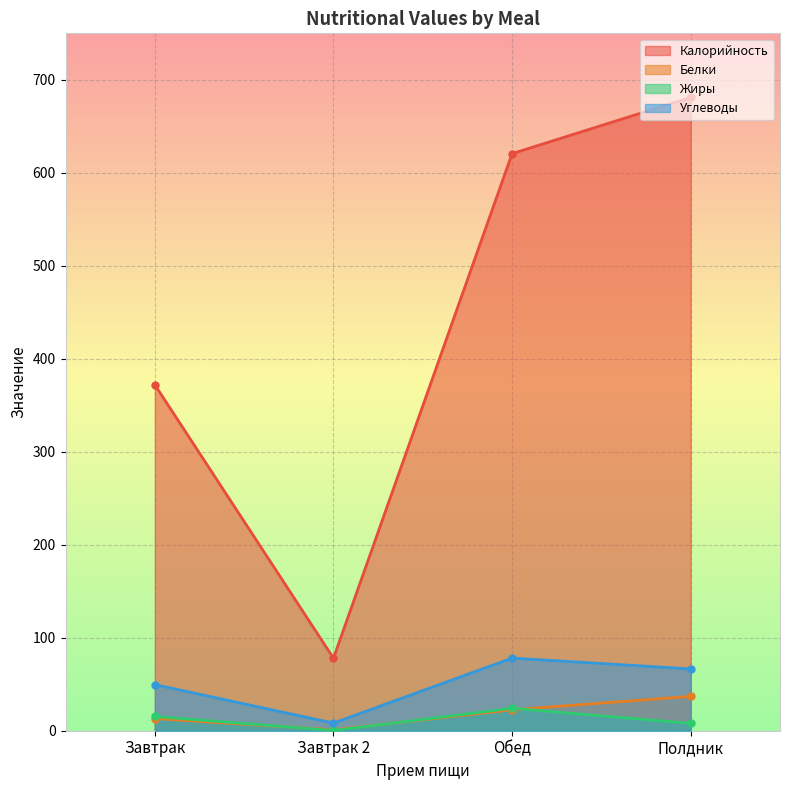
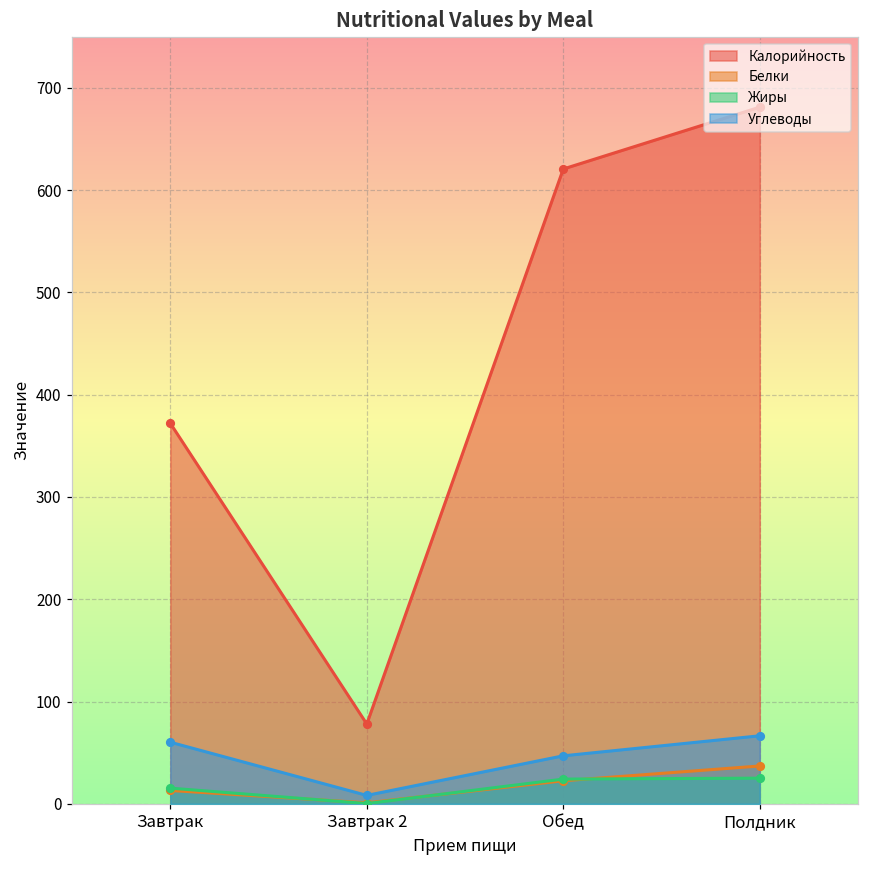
Углеводы, Завтрак: 50 -> 60
Углеводы, Обед: 80 -> 50
Жиры, Полдник: 10 -> 30
